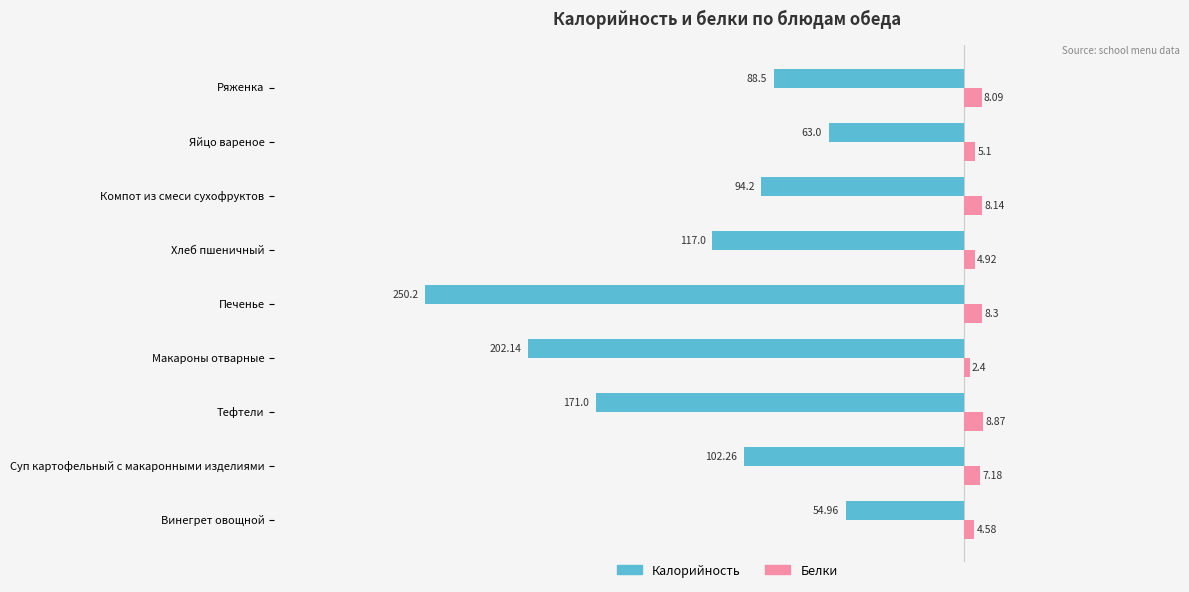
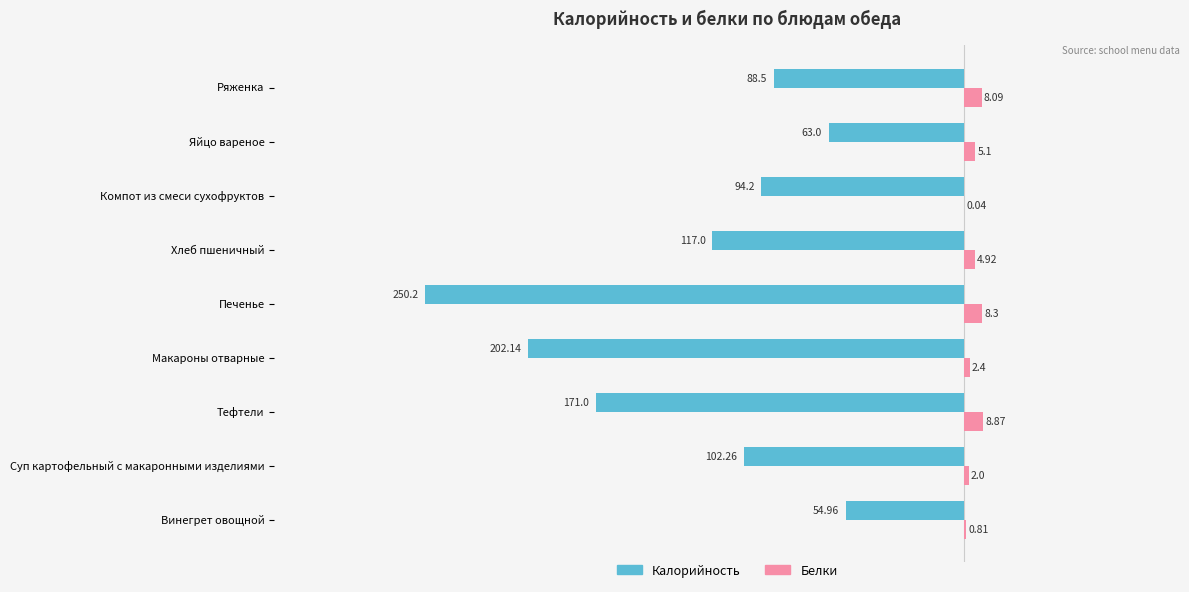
Белки, Компот из смеси сухофруктов: 8.14 -> 0.04
Белки, Суп картофельный с макаронными изделиями: 7.18 -> 2.0
Белки, Винегрет овощной: 4.58 -> 0.81
